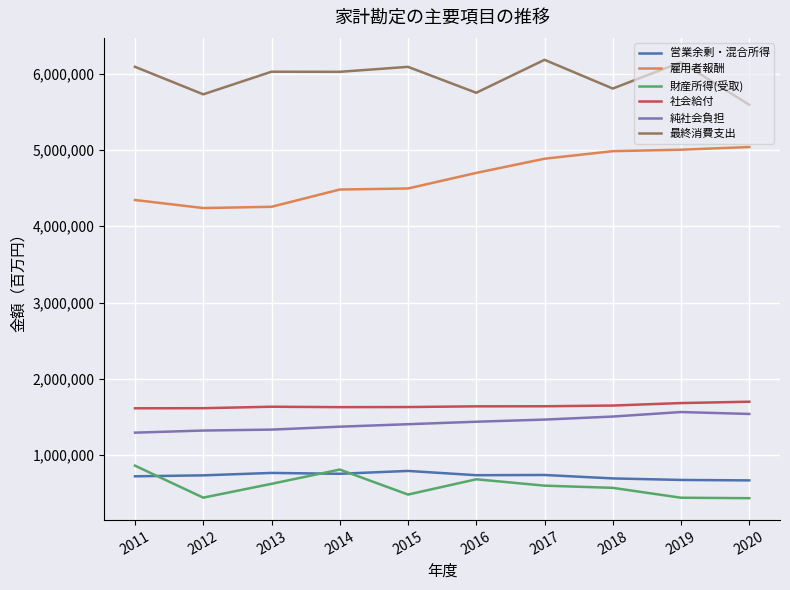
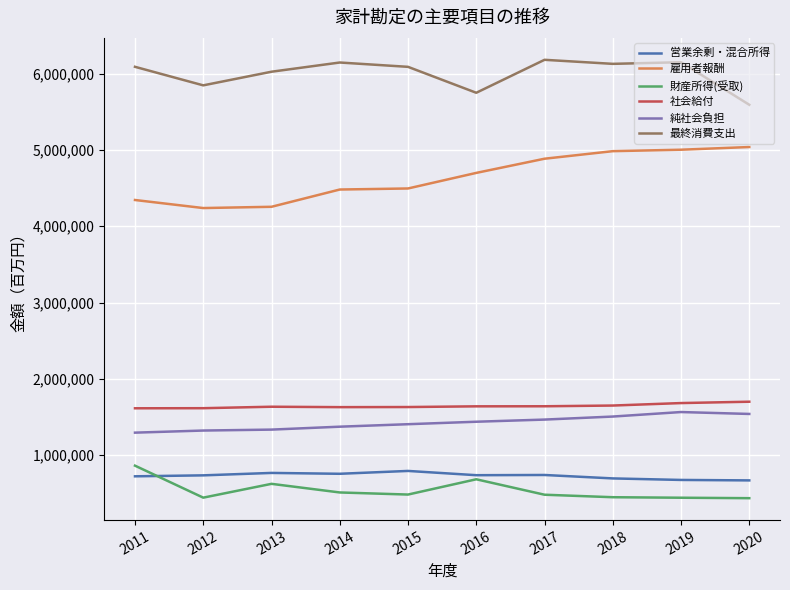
最終消費支出, 2012: 5,700,000 -> 5,800,000
財産所得(受取), 2014: 800,000 -> 500,000
最終消費支出, 2014: 6,000,000 -> 6,100,000
財産所得(受取), 2017: 600,000 -> 500,000
財産所得(受取), 2018: 600,000 -> 400,000
最終消費支出, 2018: 5,800,000 -> 6,100,000
